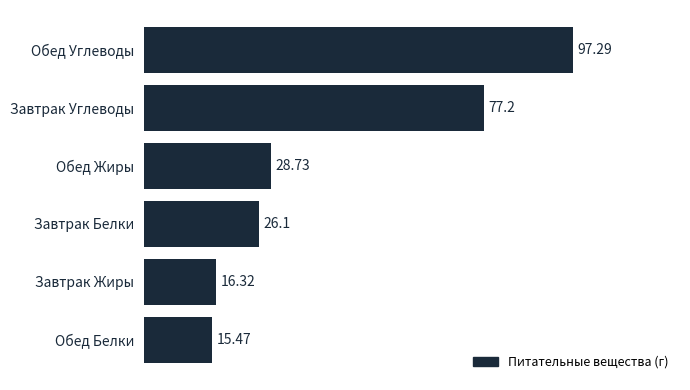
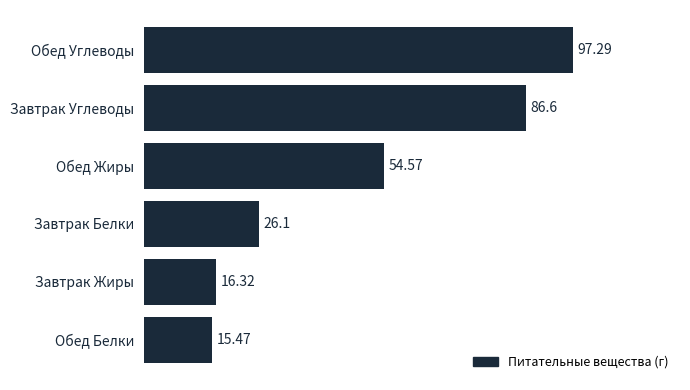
Завтрак Углеводы: 77.2 -> 86.6
Обед Жиры: 28.73 -> 54.57
